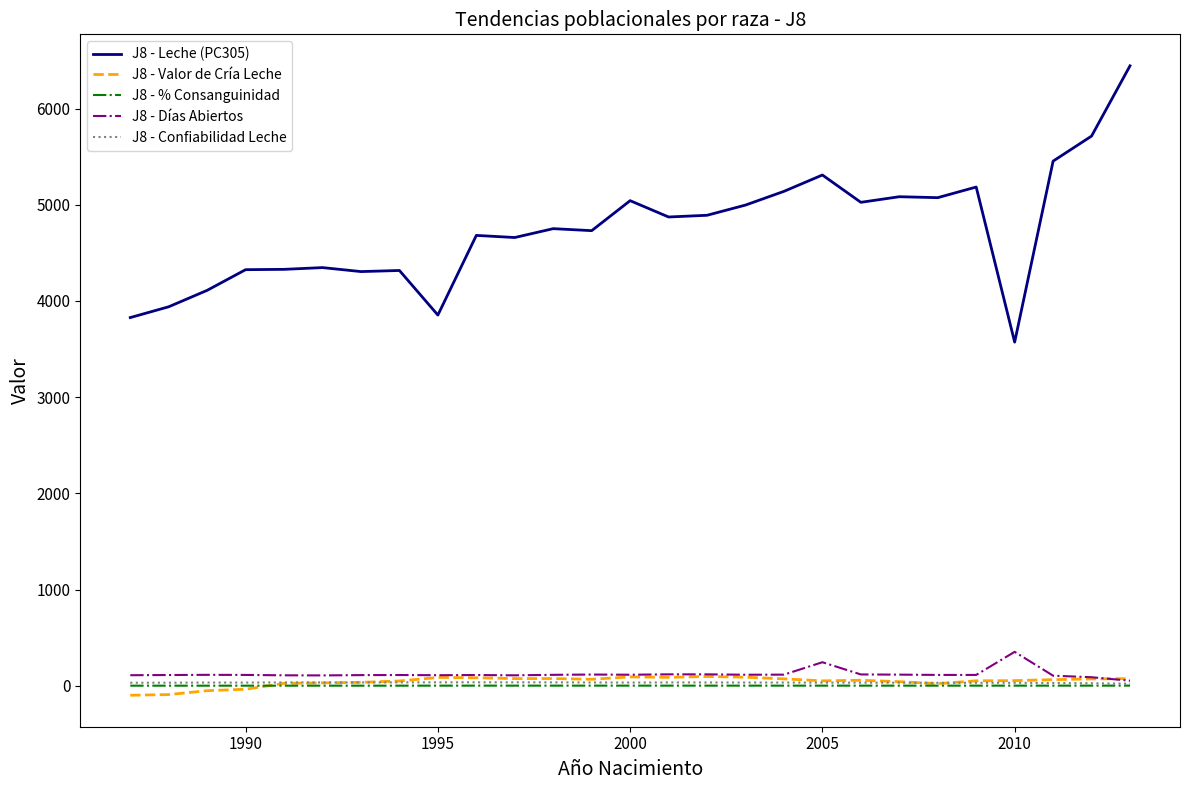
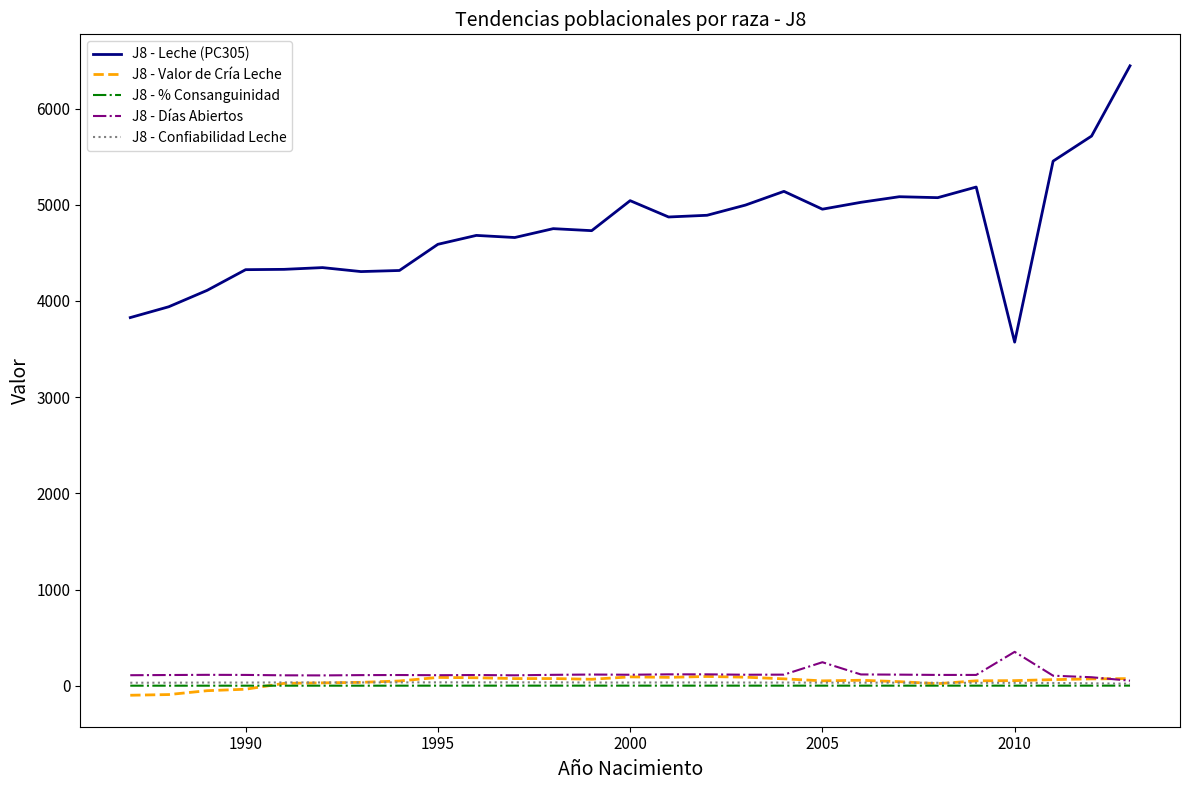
J8 - Leche (PC305), 1995: 3900 -> 4600
J8 - Leche (PC305), 2005: 5300 -> 5000
